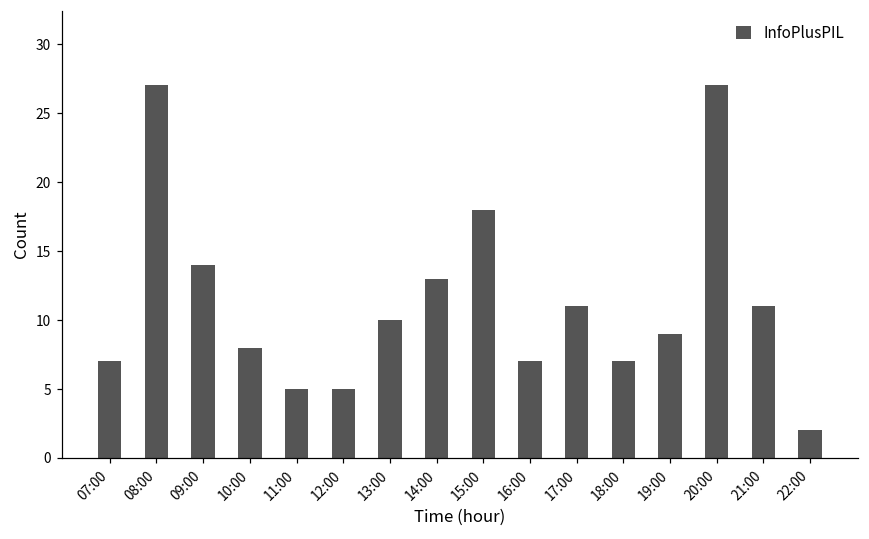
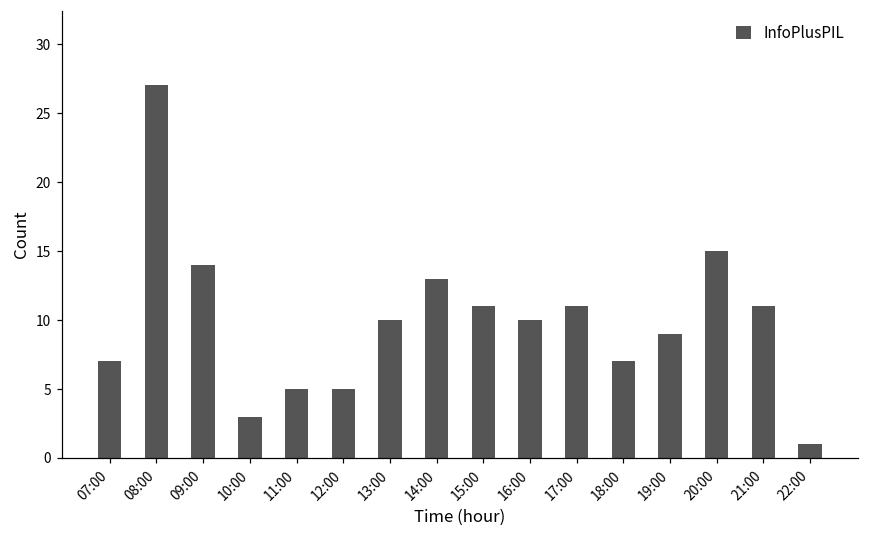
10:00: 8 -> 3
15:00: 18 -> 11
16:00: 7 -> 10
20:00: 27 -> 15
22:00: 2 -> 1
